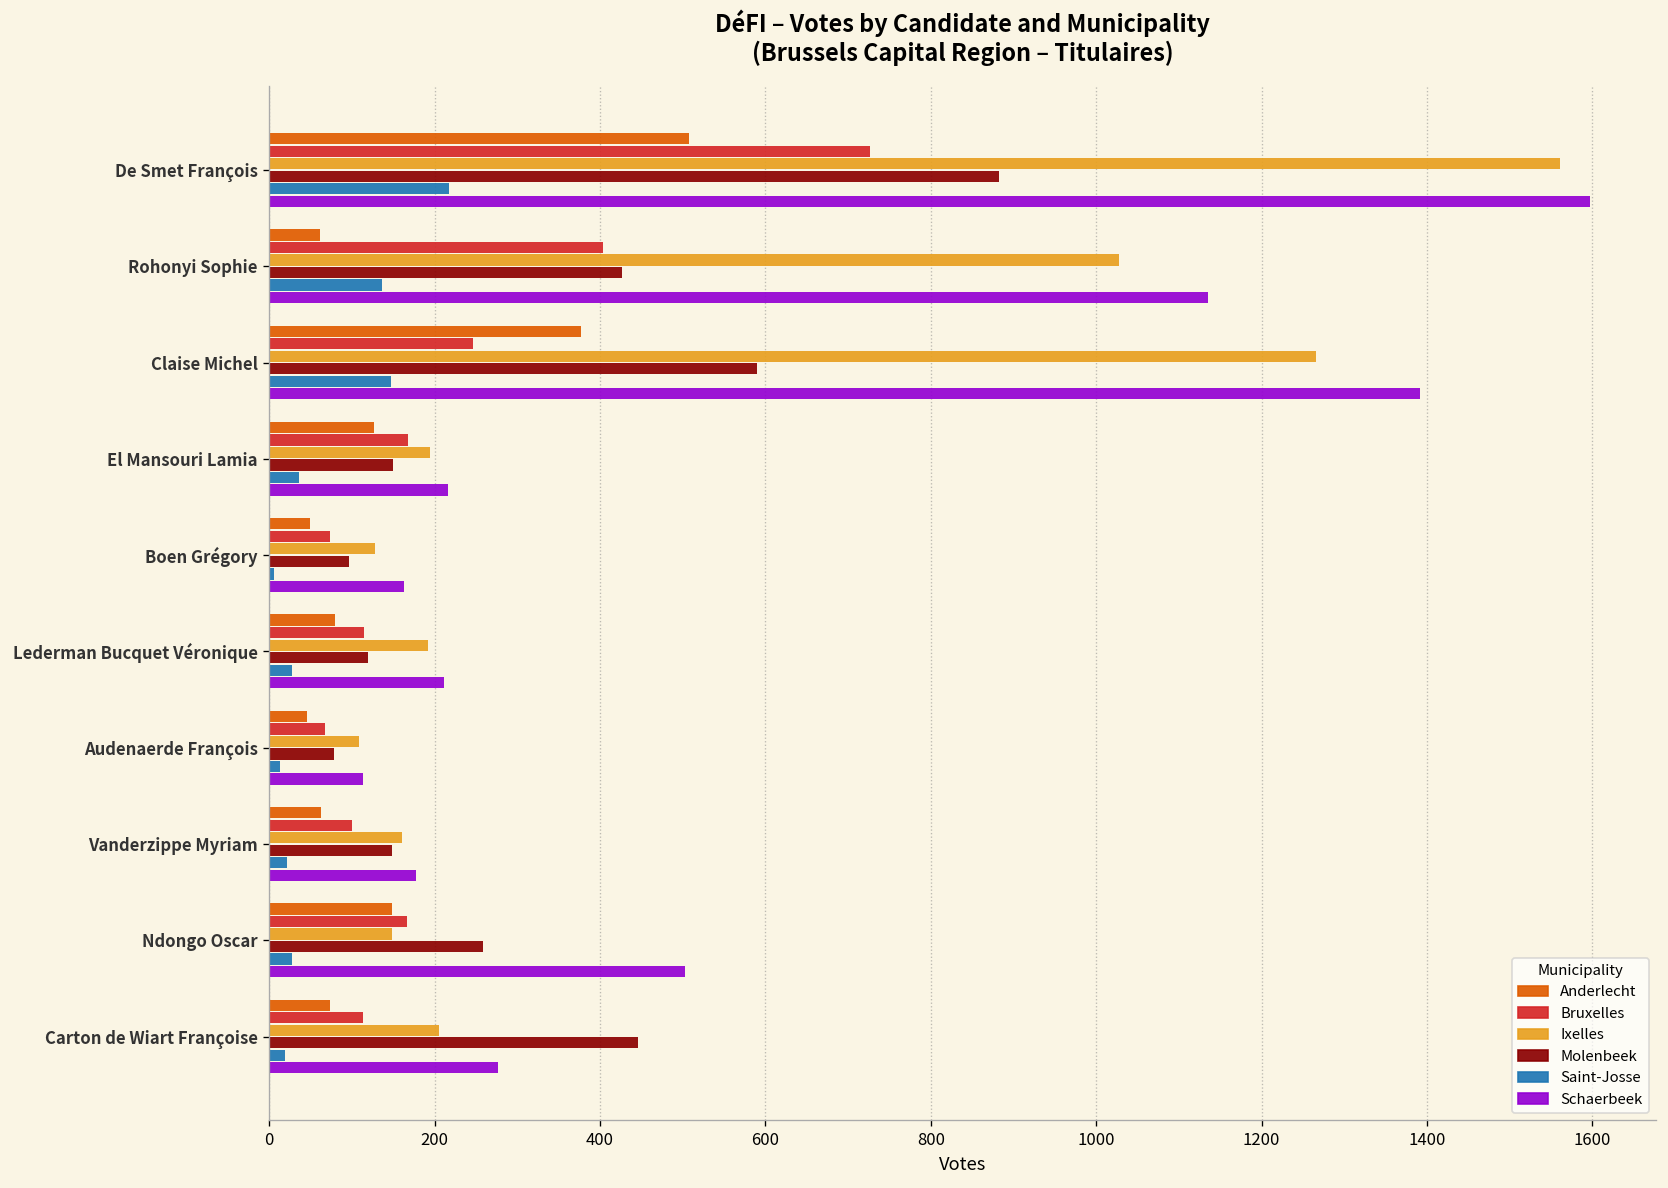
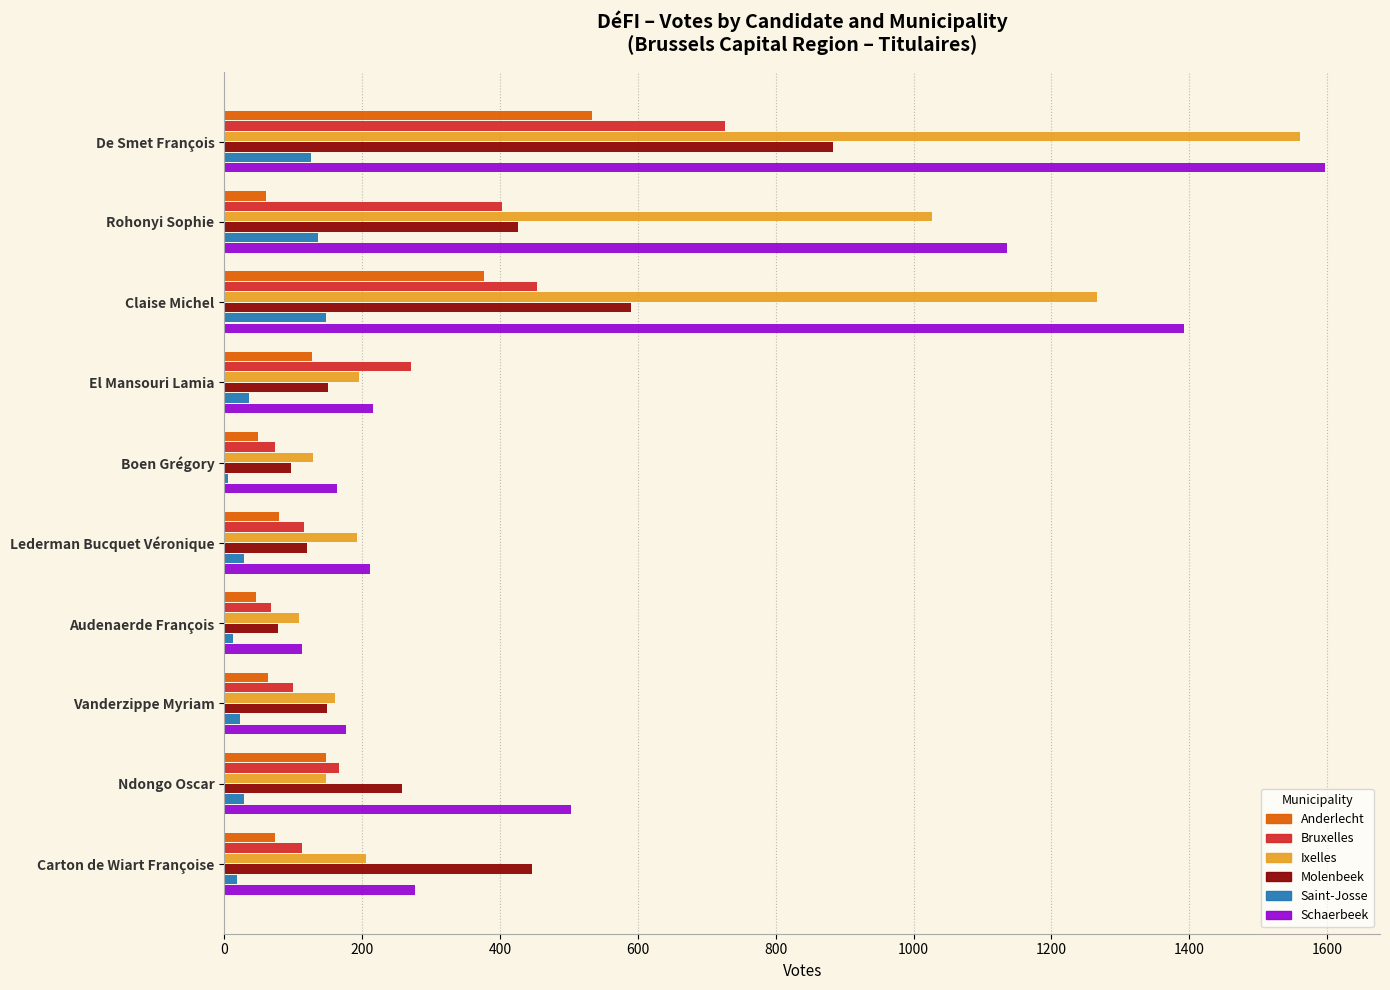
Anderlecht, De Smet François: 510 -> 530
Saint-Josse, De Smet François: 220 -> 130
Bruxelles, Claise Michel: 250 -> 450
Bruxelles, El Mansouri Lamia: 170 -> 270
